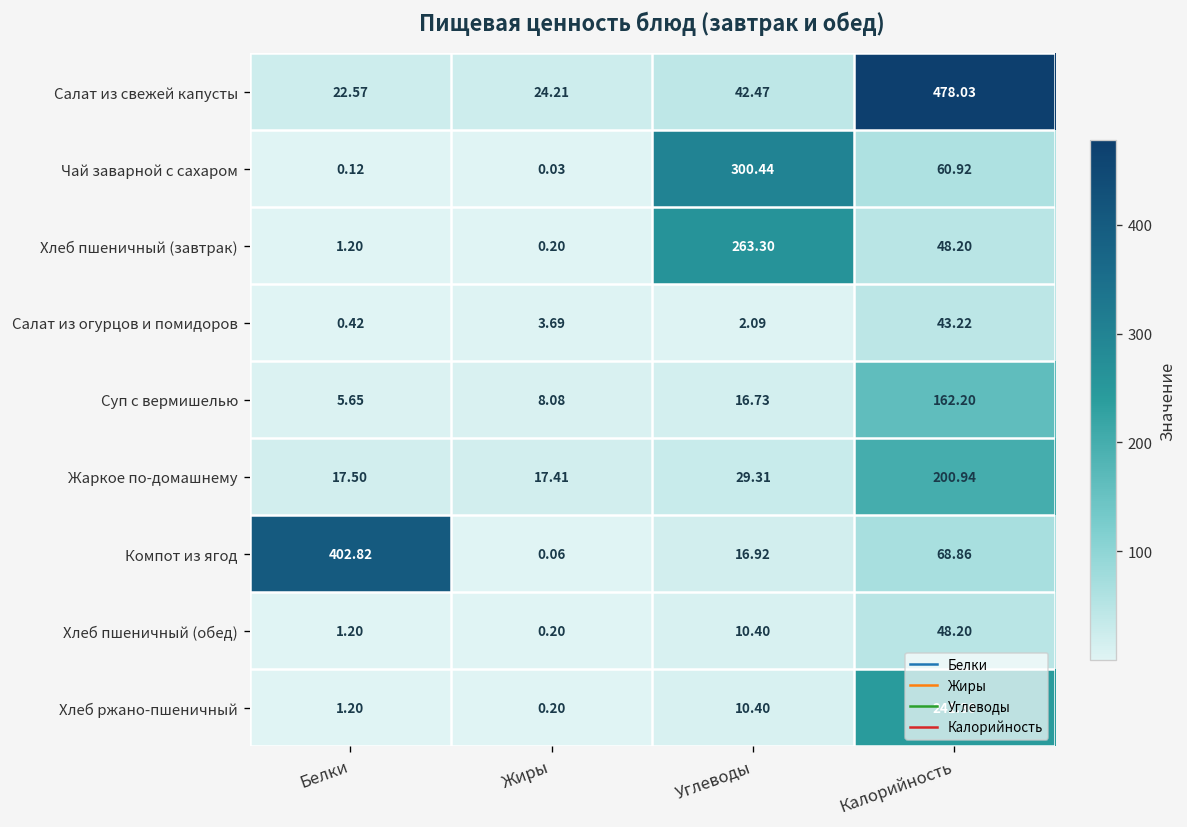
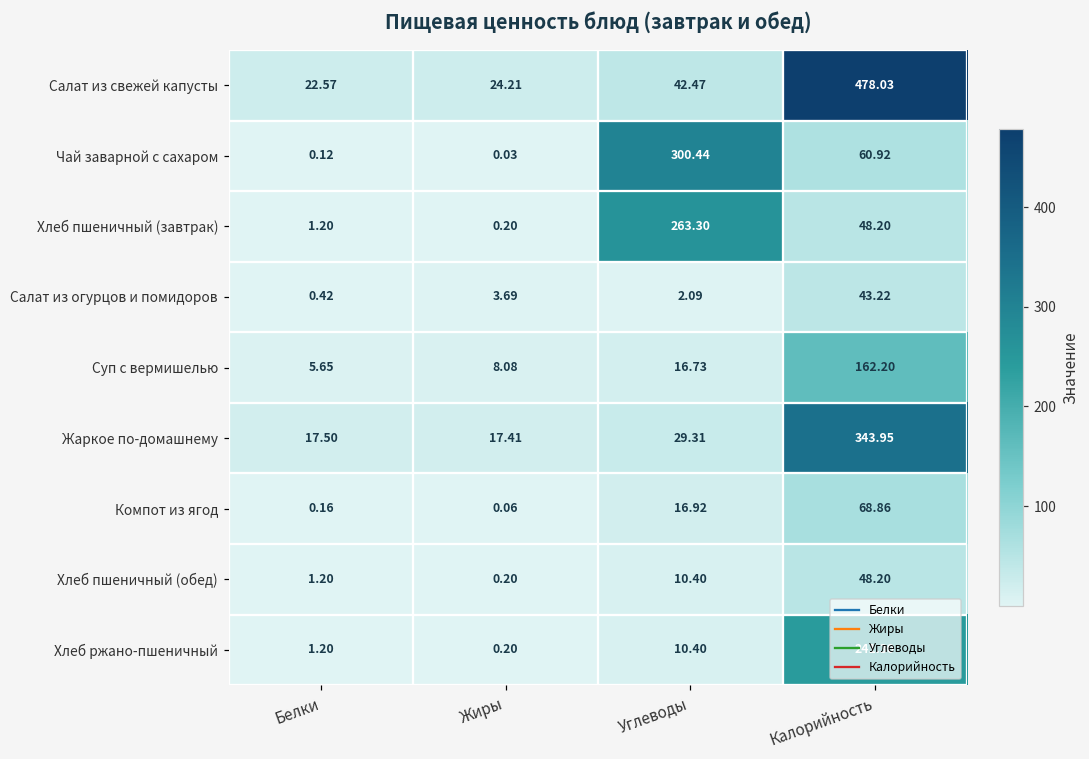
Жаркое по-домашнему, Калорийность: 200.94 -> 343.95
Компот из ягод, Белки: 402.82 -> 0.16
